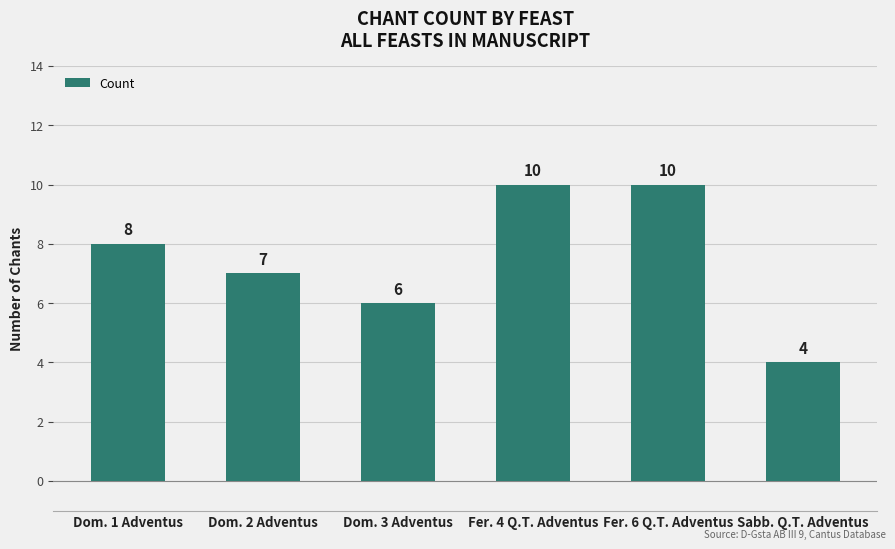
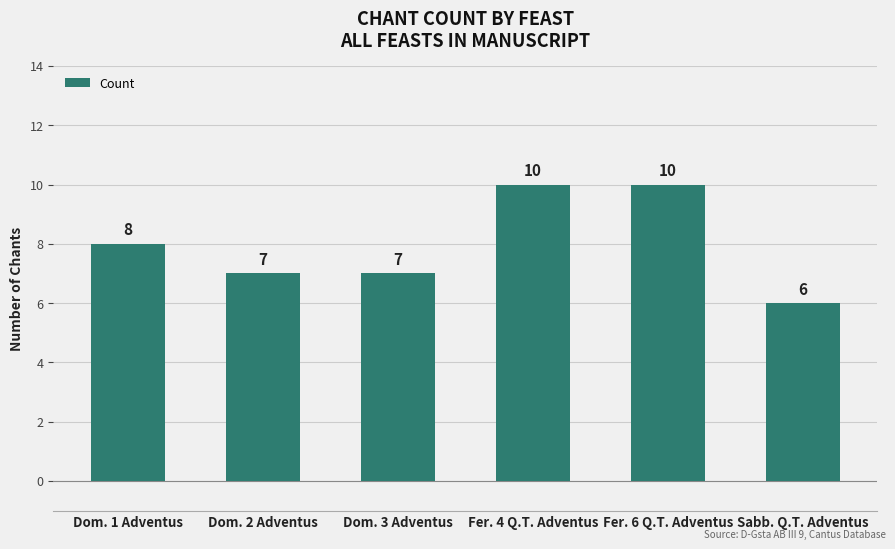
Dom. 3 Adventus: 6 -> 7
Sabb. Q.T. Adventus: 4 -> 6
